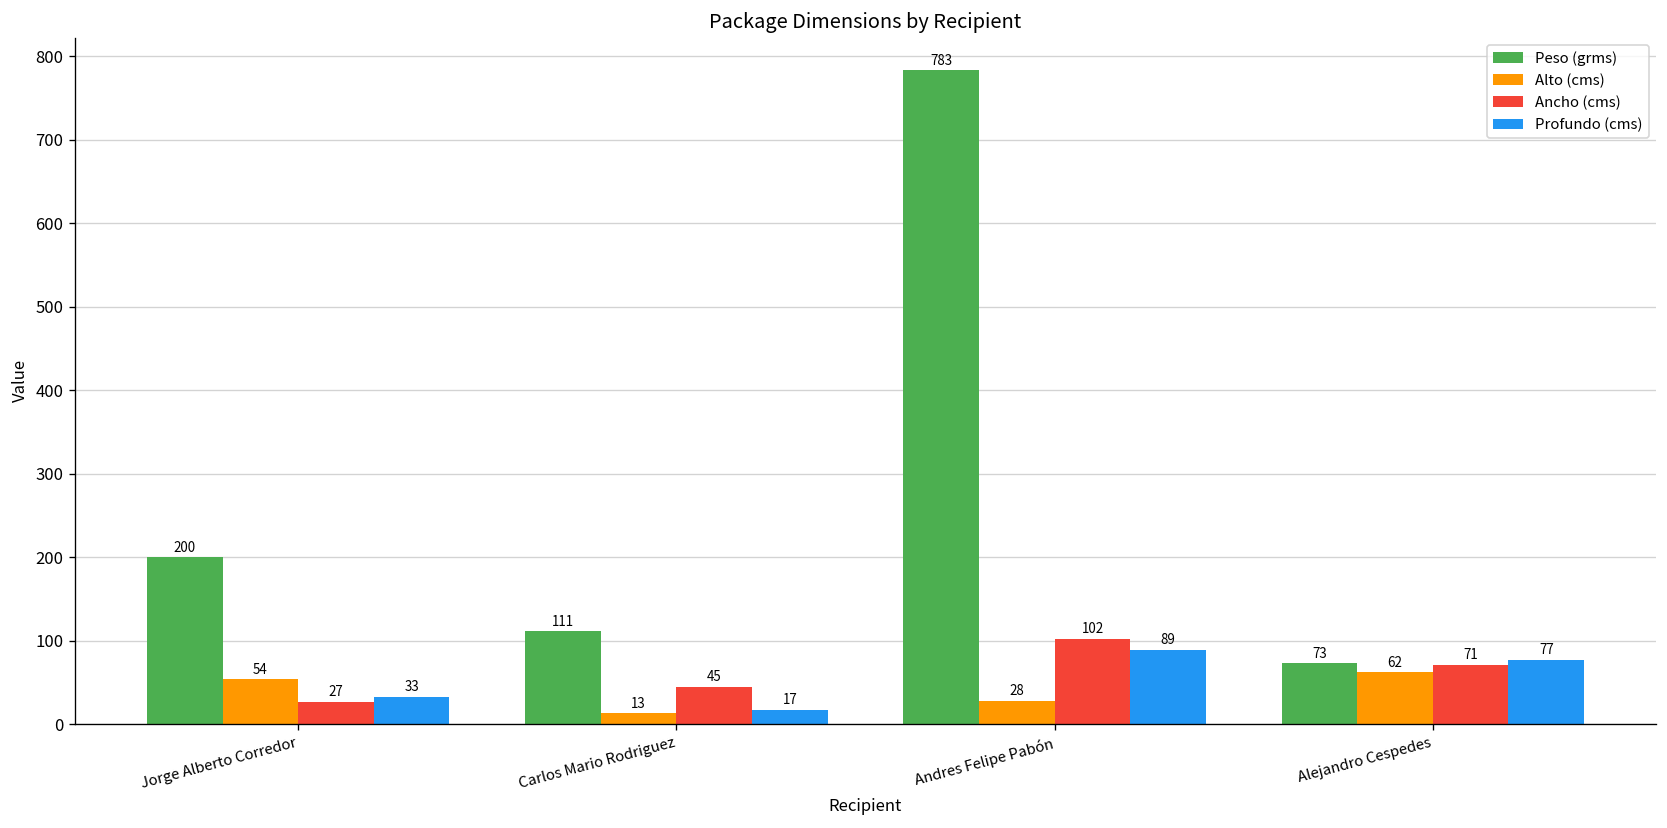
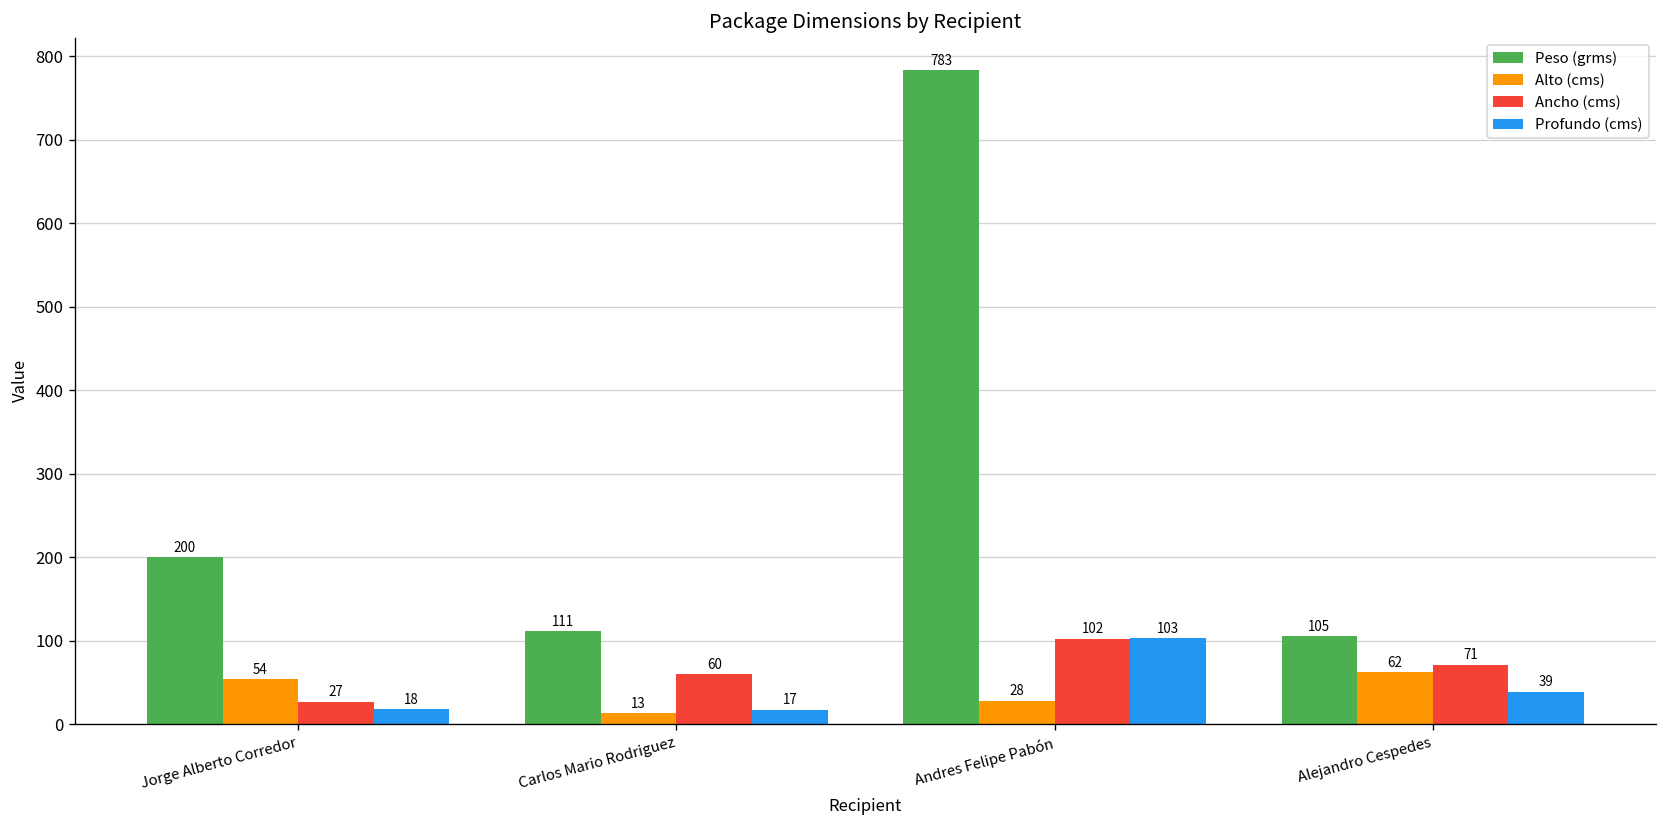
Profundo (cms), Jorge Alberto Corredor: 33 -> 18
Ancho (cms), Carlos Mario Rodriguez: 45 -> 60
Profundo (cms), Andres Felipe Pabón: 89 -> 103
Peso (grms), Alejandro Cespedes: 73 -> 105
Profundo (cms), Alejandro Cespedes: 77 -> 39
